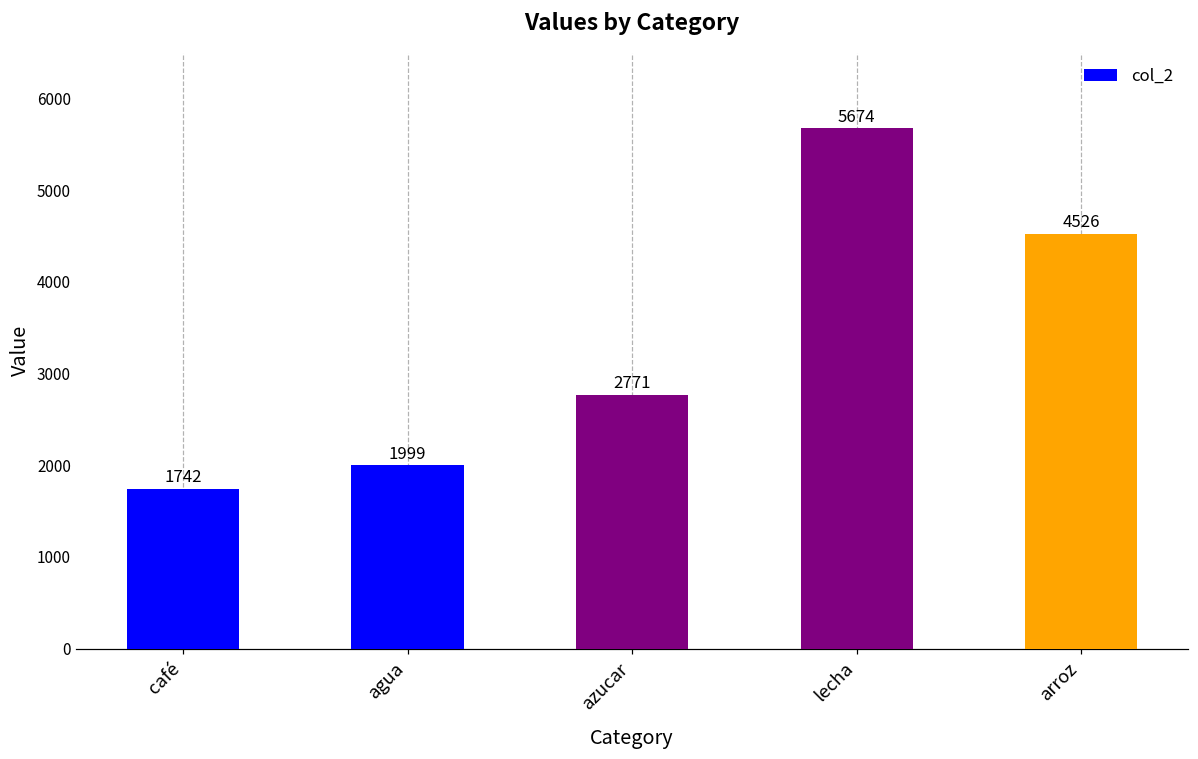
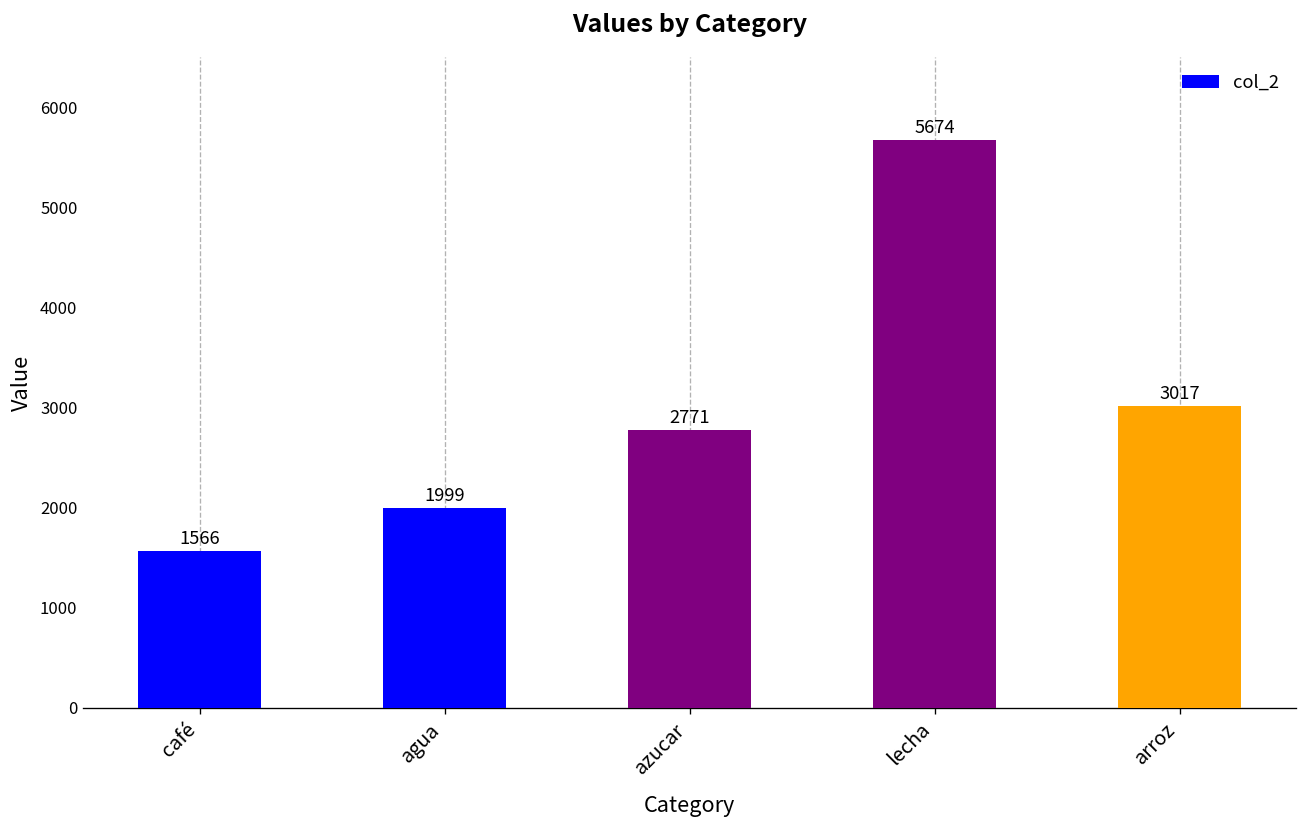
café: 1742 -> 1566
arroz: 4526 -> 3017
